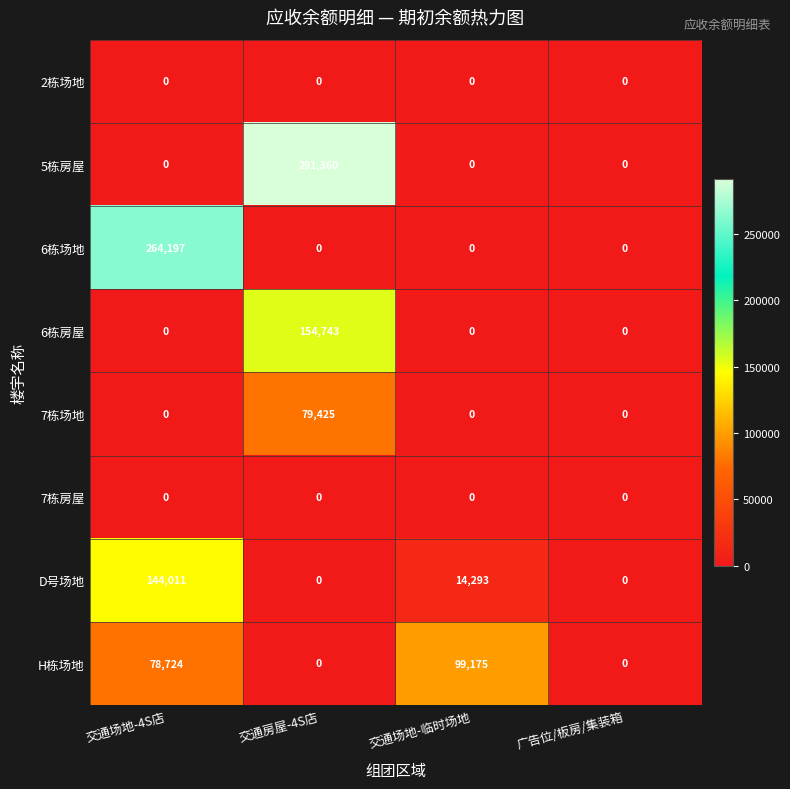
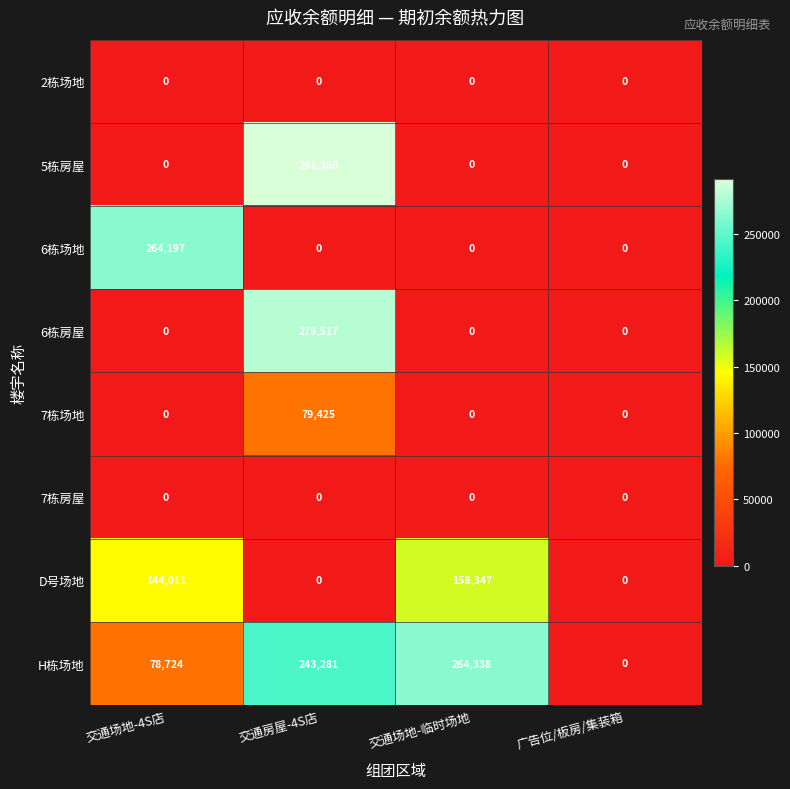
6栋房屋, 交通房屋-4S店: 154,743 -> 279,517
D号场地, 交通场地-临时场地: 14,293 -> 158,347
H栋场地, 交通房屋-4S店: 0 -> 243,281
H栋场地, 交通场地-临时场地: 99,175 -> 264,338
